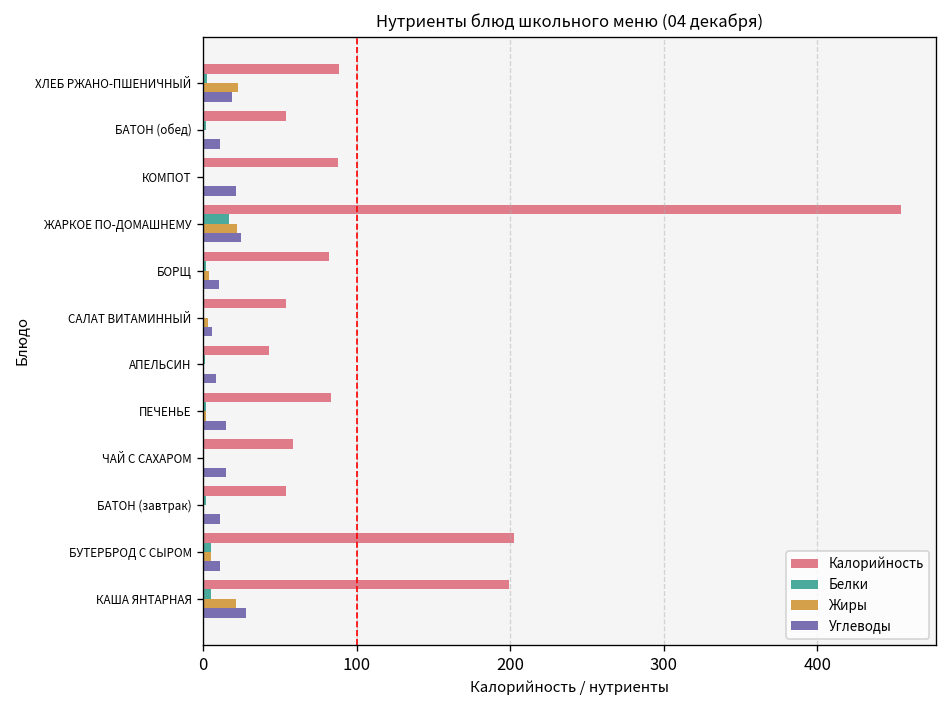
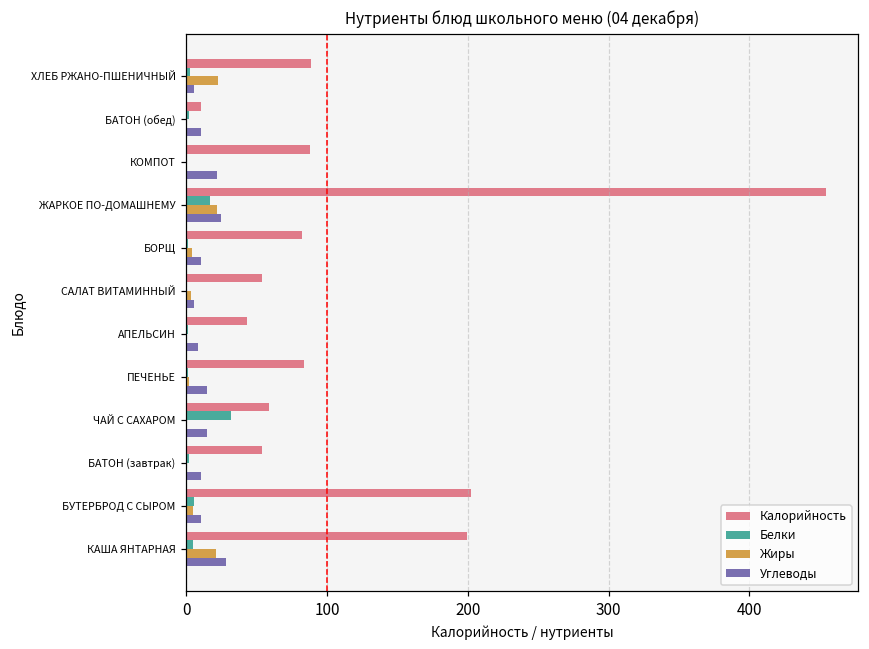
Углеводы, ХЛЕБ РЖАНО-ПШЕНИЧНЫЙ: 19 -> 5
Калорийность, БАТОН (обед): 54 -> 10
Белки, ЧАЙ С САХАРОМ: 0 -> 32
